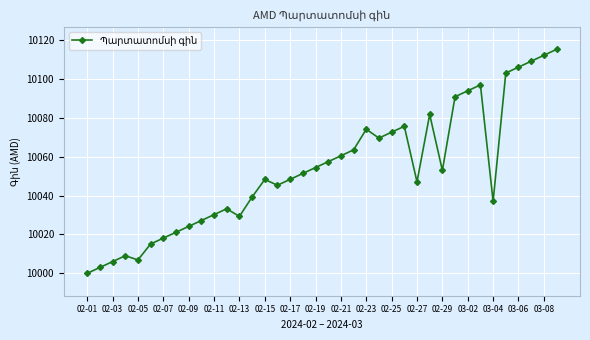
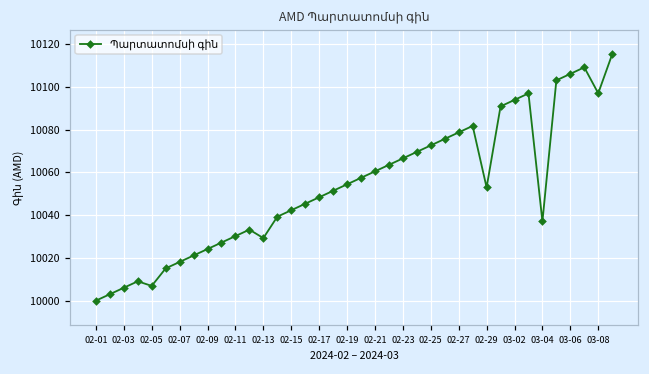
02-15: 10048 -> 10042
02-23: 10074 -> 10067
02-27: 10047 -> 10079
03-08: 10112 -> 10097
